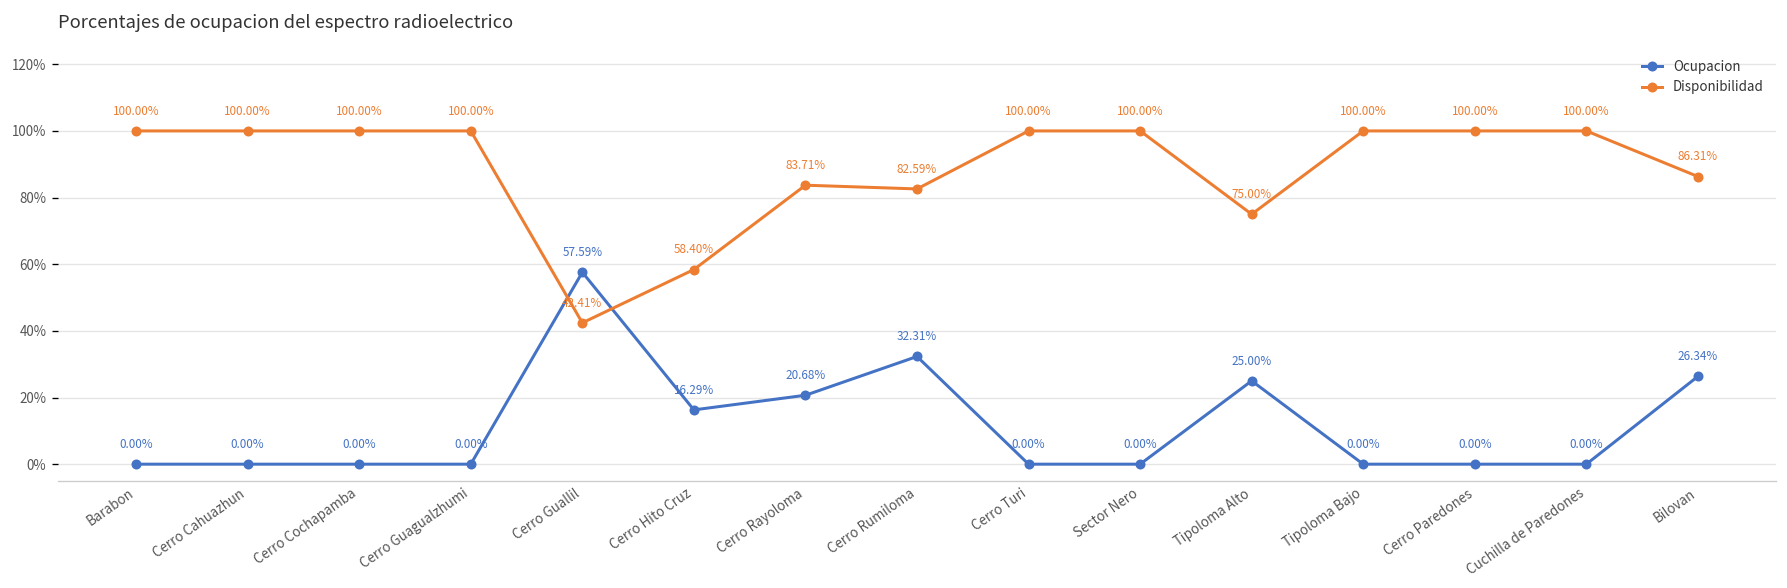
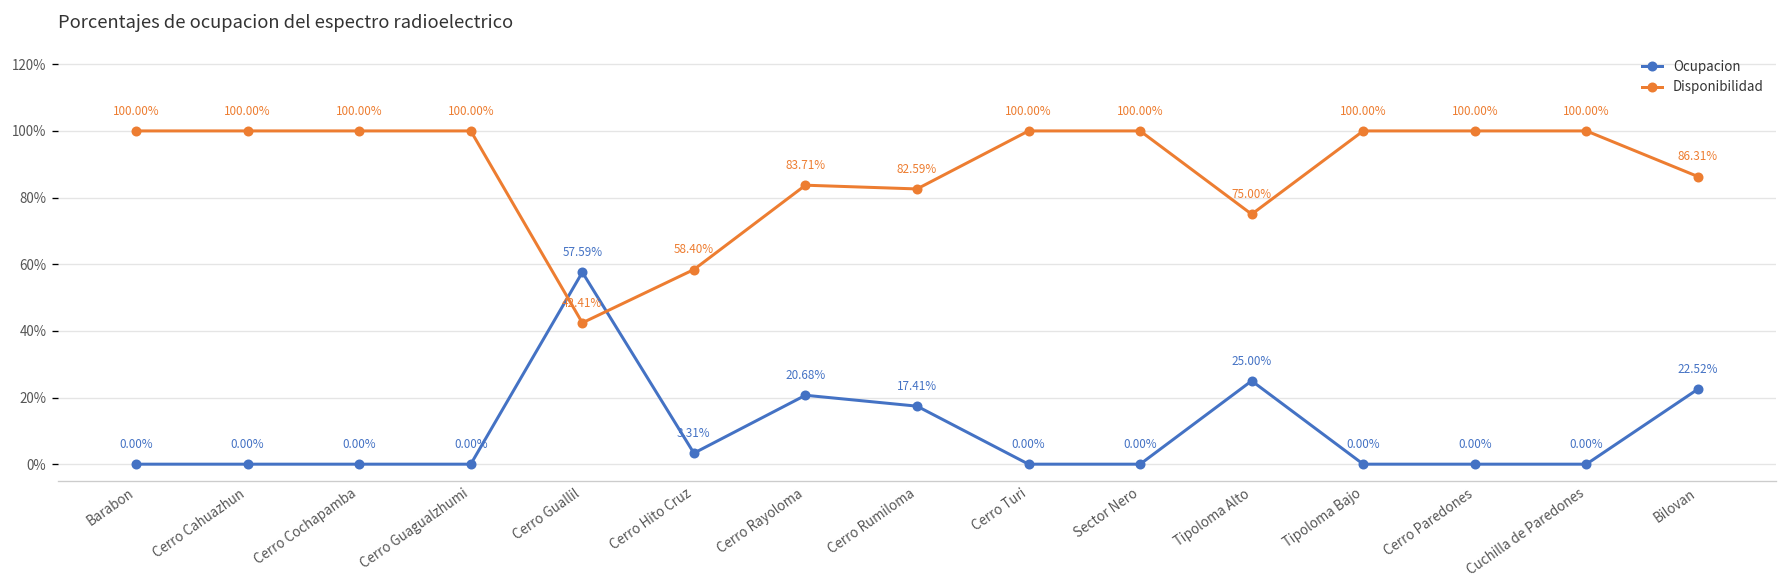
Ocupacion, Cerro Hito Cruz: 16.29% -> 3.31%
Ocupacion, Cerro Rumiloma: 32.31% -> 17.41%
Ocupacion, Bilovan: 26.34% -> 22.52%
